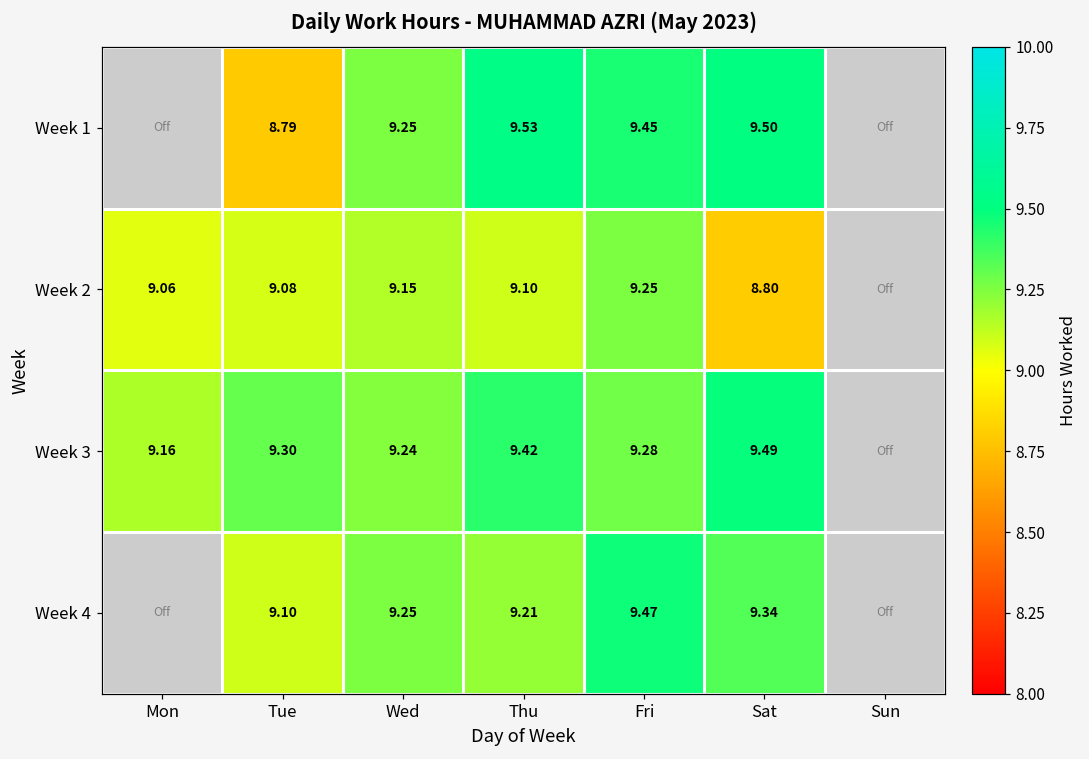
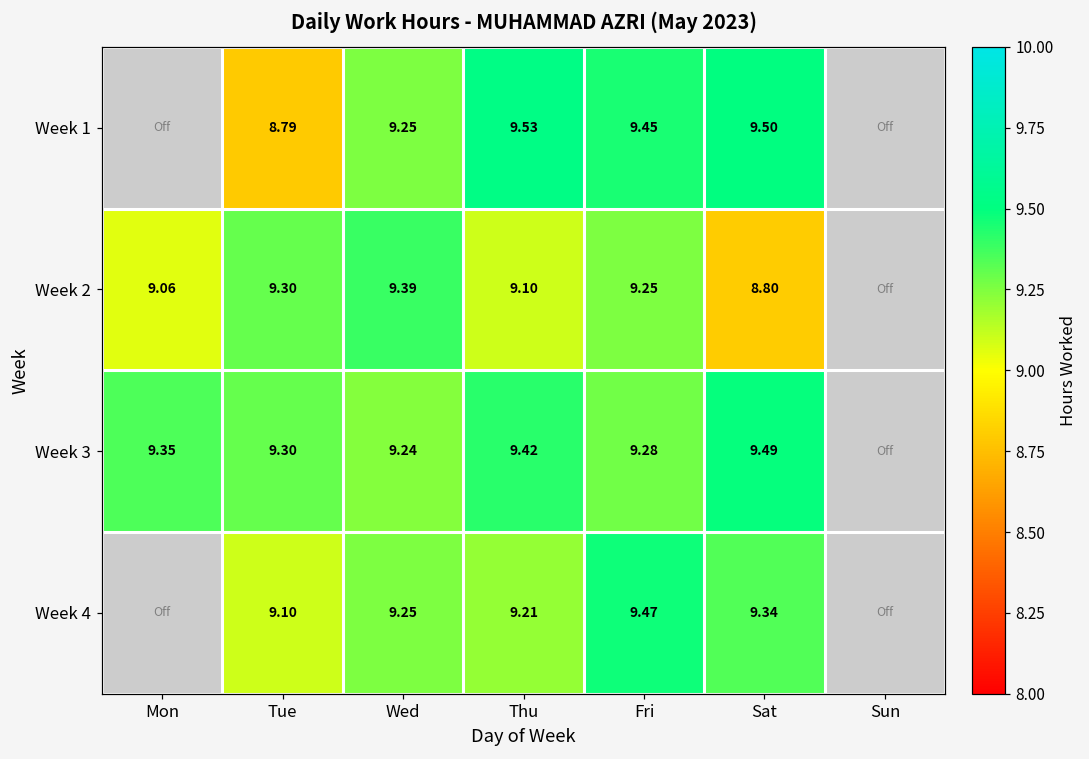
Week 2, Tue: 9.08 -> 9.30
Week 2, Wed: 9.15 -> 9.39
Week 3, Mon: 9.16 -> 9.35
